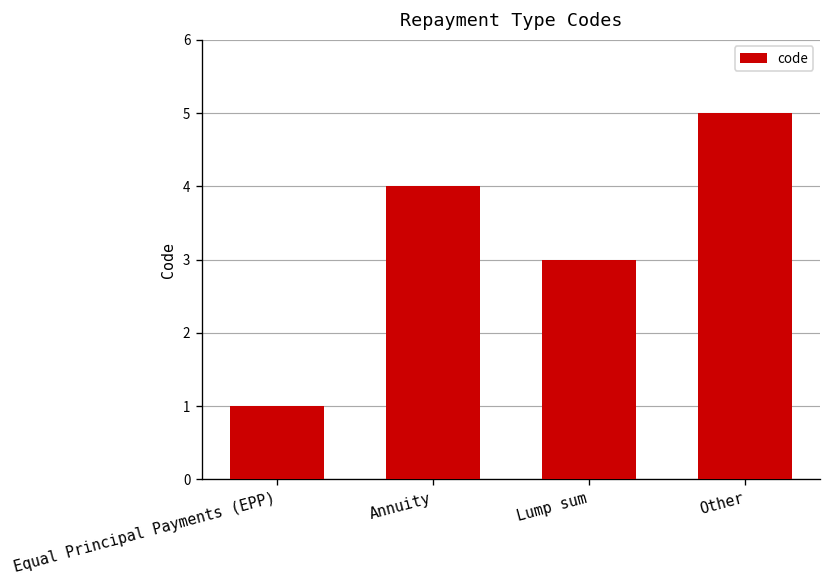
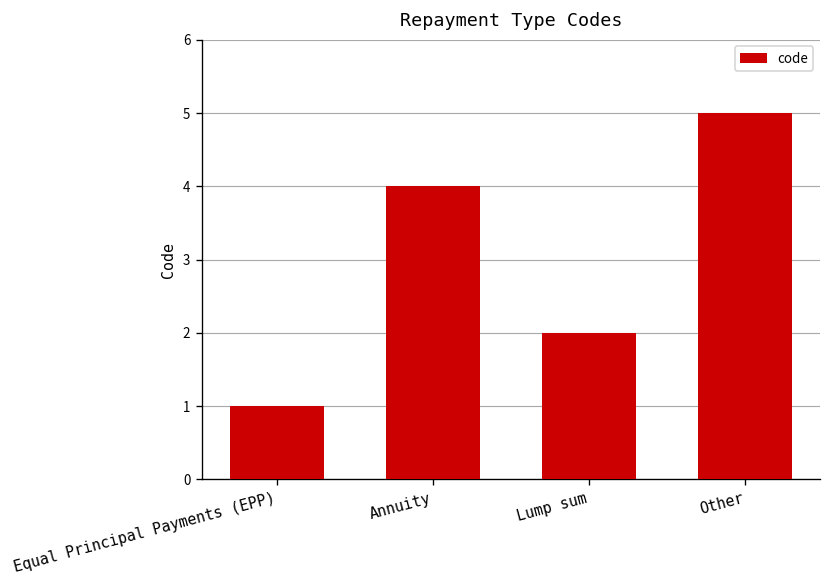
Lump sum: 3 -> 2
